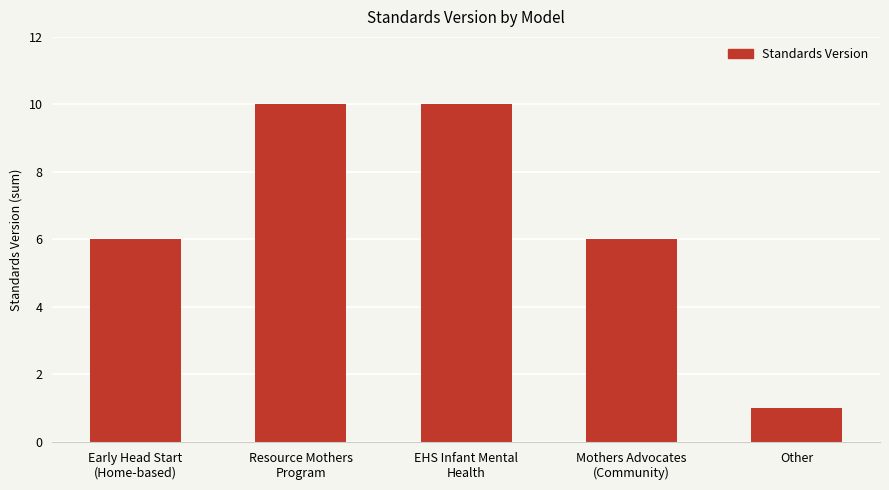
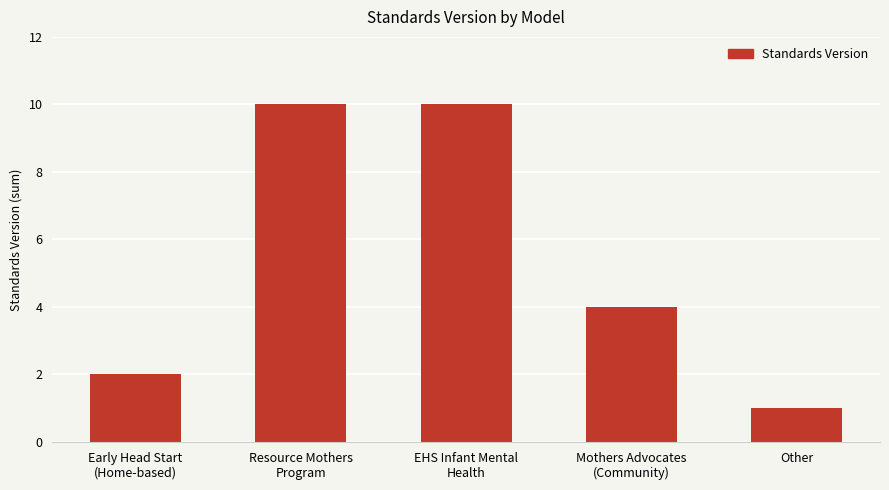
Early Head Start (Home-based): 6 -> 2
Mothers Advocates (Community): 6 -> 4
